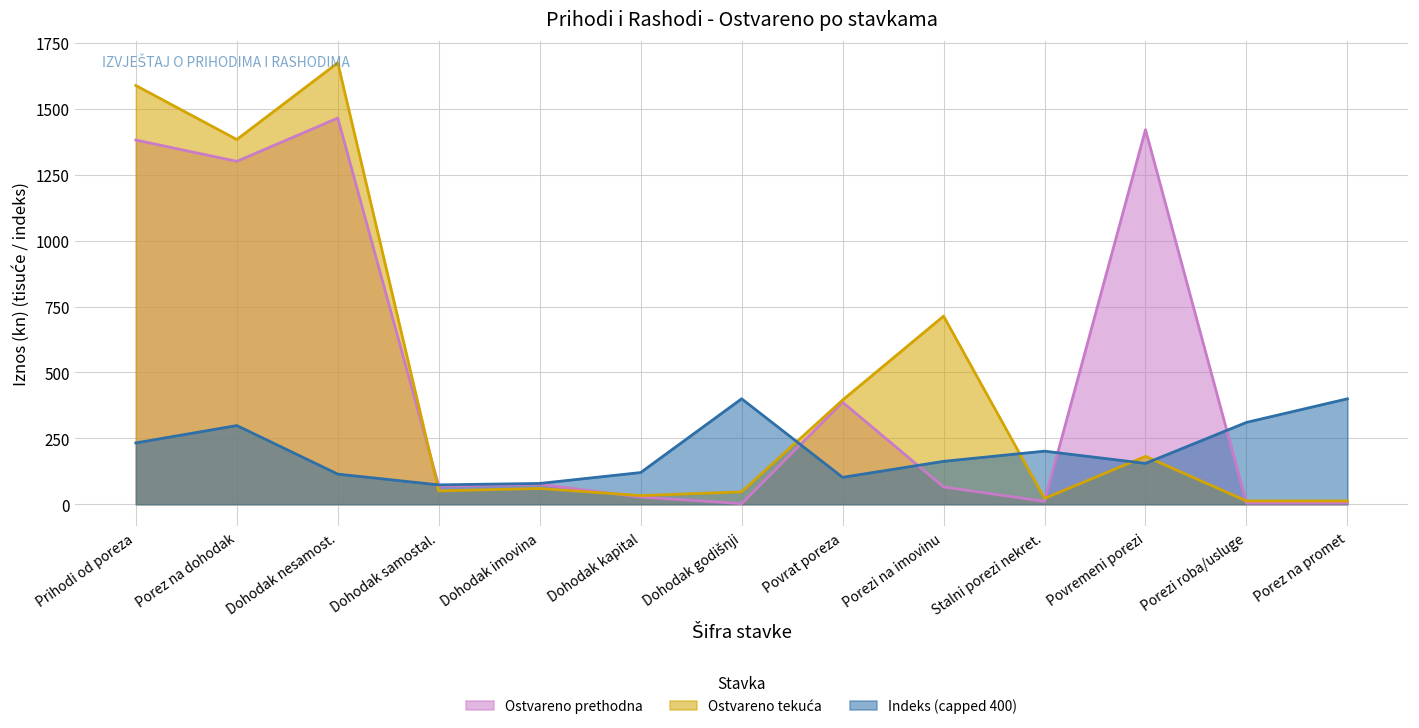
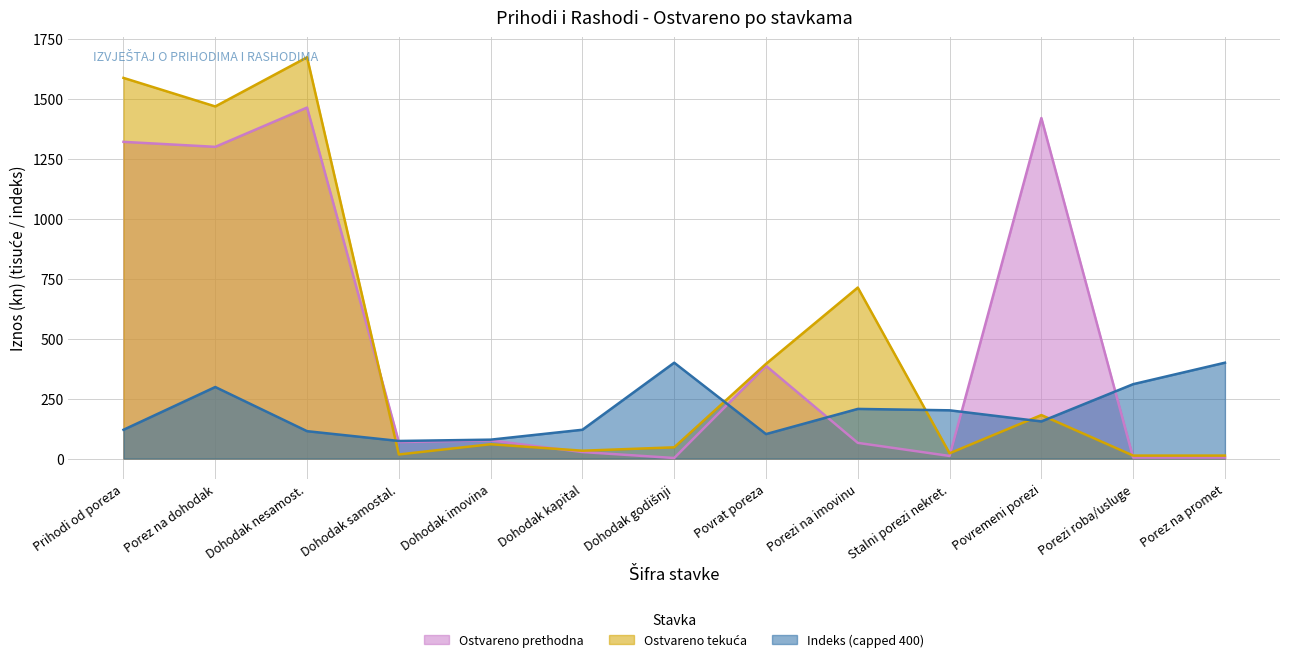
Ostvareno prethodna, Prihodi od poreza: 1380 -> 1320
Indeks (capped 400), Prihodi od poreza: 230 -> 120
Ostvareno tekuća, Porez na dohodak: 1380 -> 1470
Ostvareno tekuća, Dohodak samostal.: 50 -> 20
Indeks (capped 400), Porezi na imovinu: 160 -> 210
